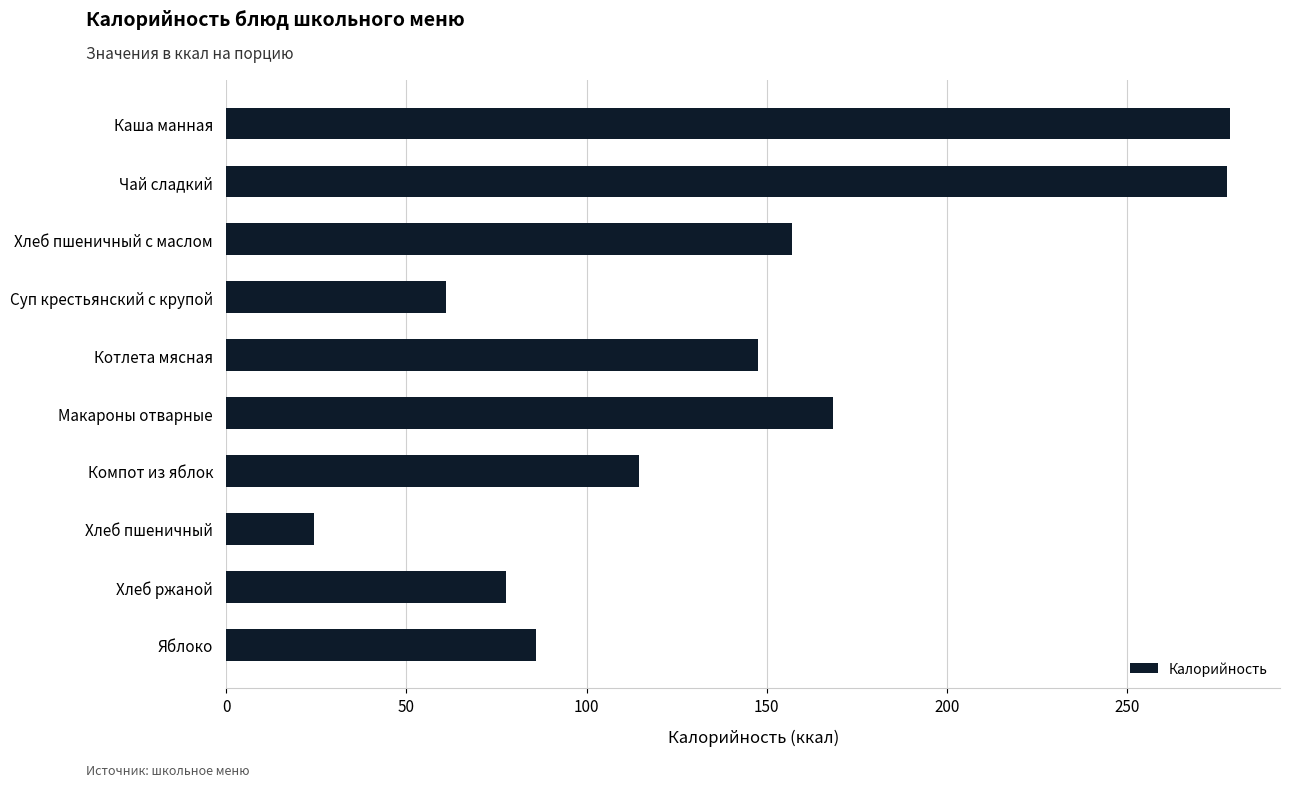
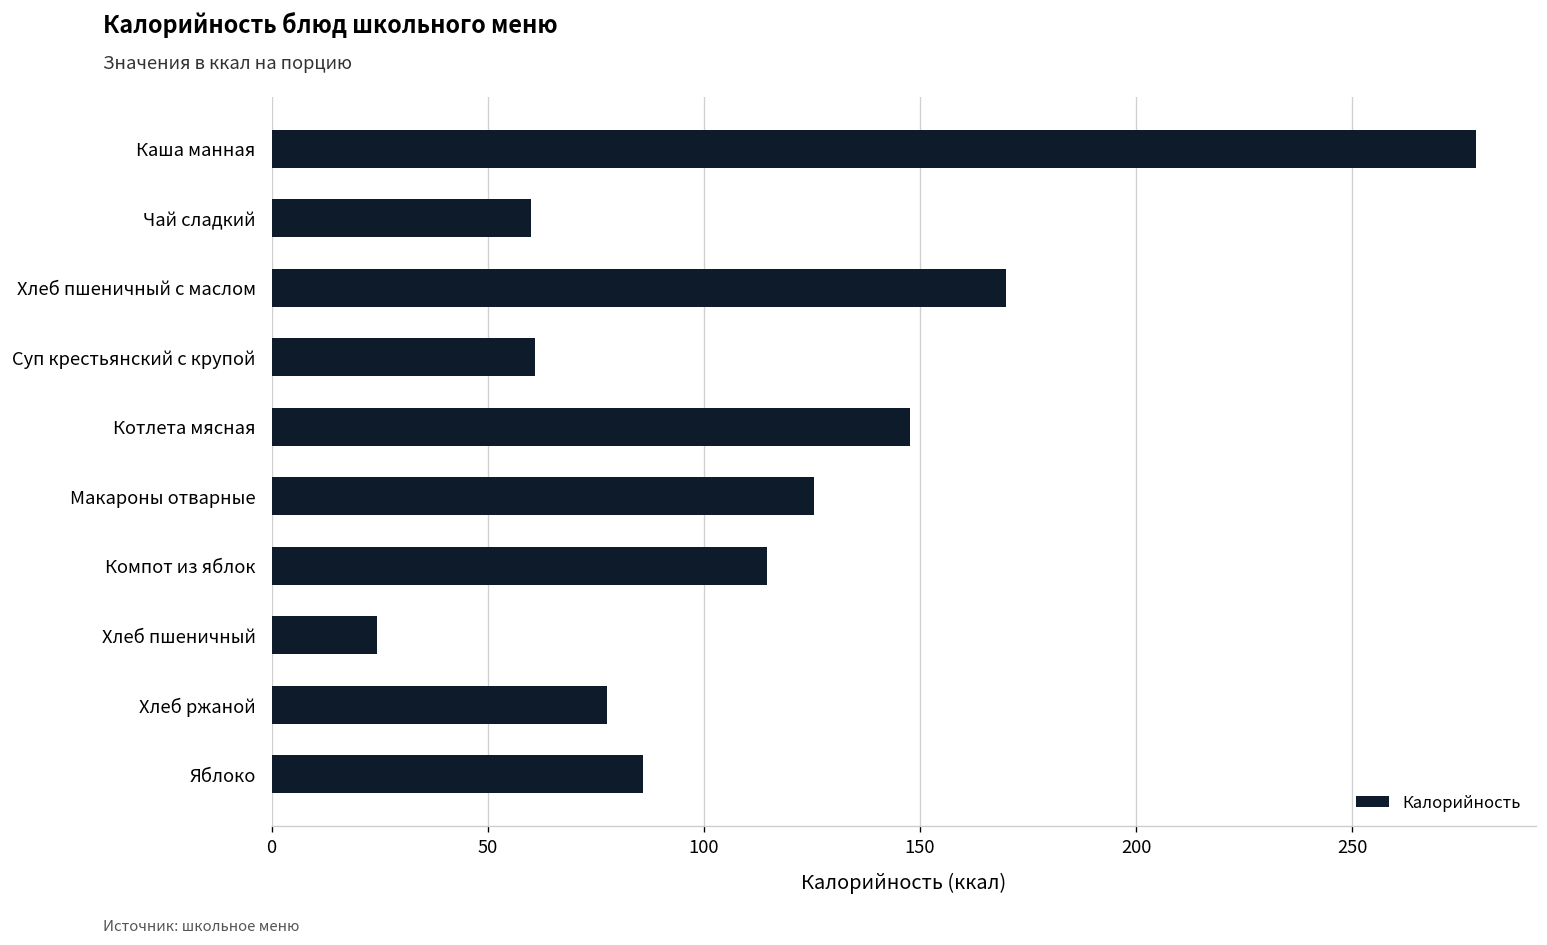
Чай сладкий: 278 -> 60
Хлеб пшеничный с маслом: 157 -> 170
Макароны отварные: 168 -> 126
